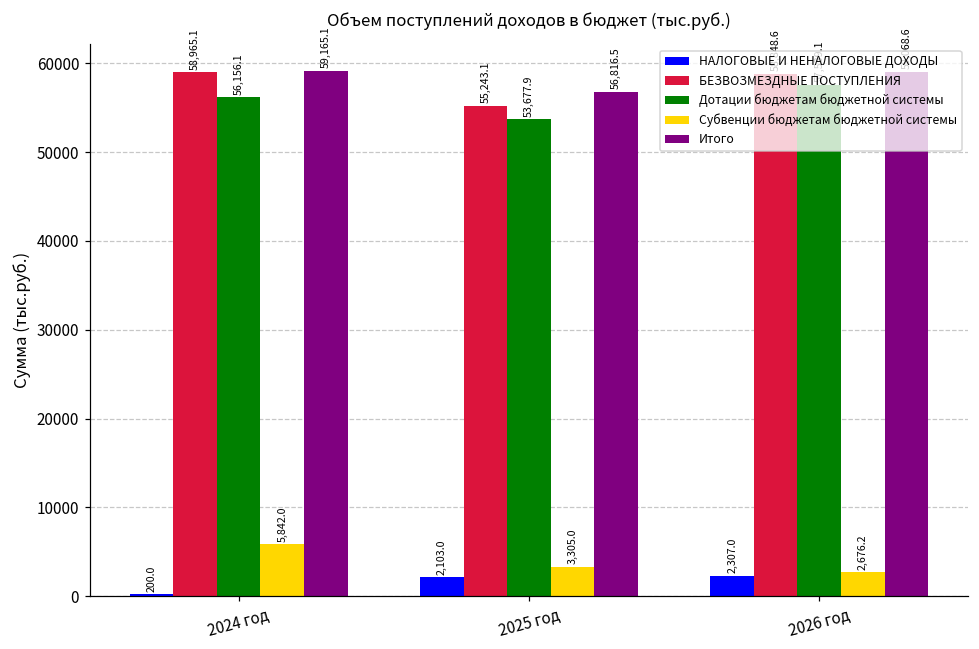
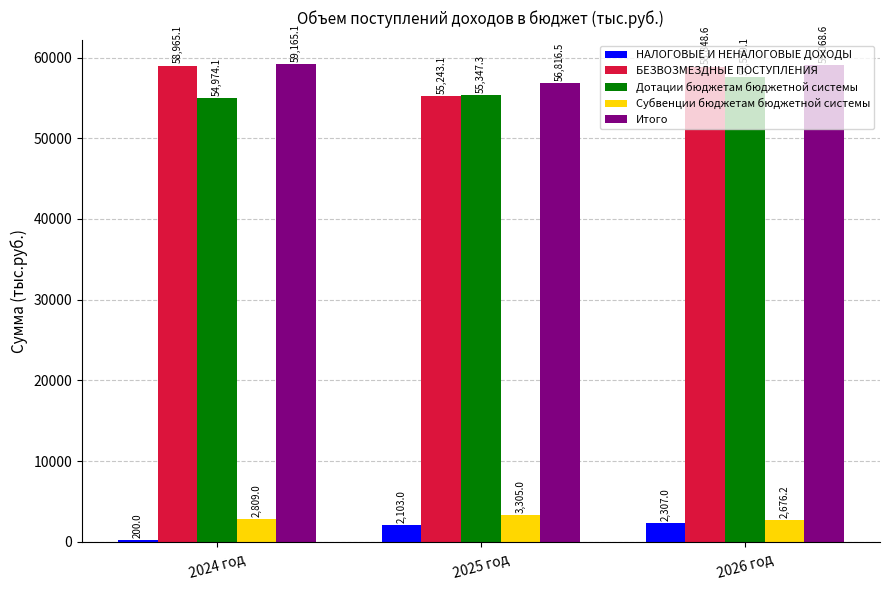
Дотации бюджетам бюджетной системы, 2024 год: 56,156.1 -> 54,974.1
Субвенции бюджетам бюджетной системы, 2024 год: 5,842.0 -> 2,809.0
Дотации бюджетам бюджетной системы, 2025 год: 53,677.9 -> 55,347.3
